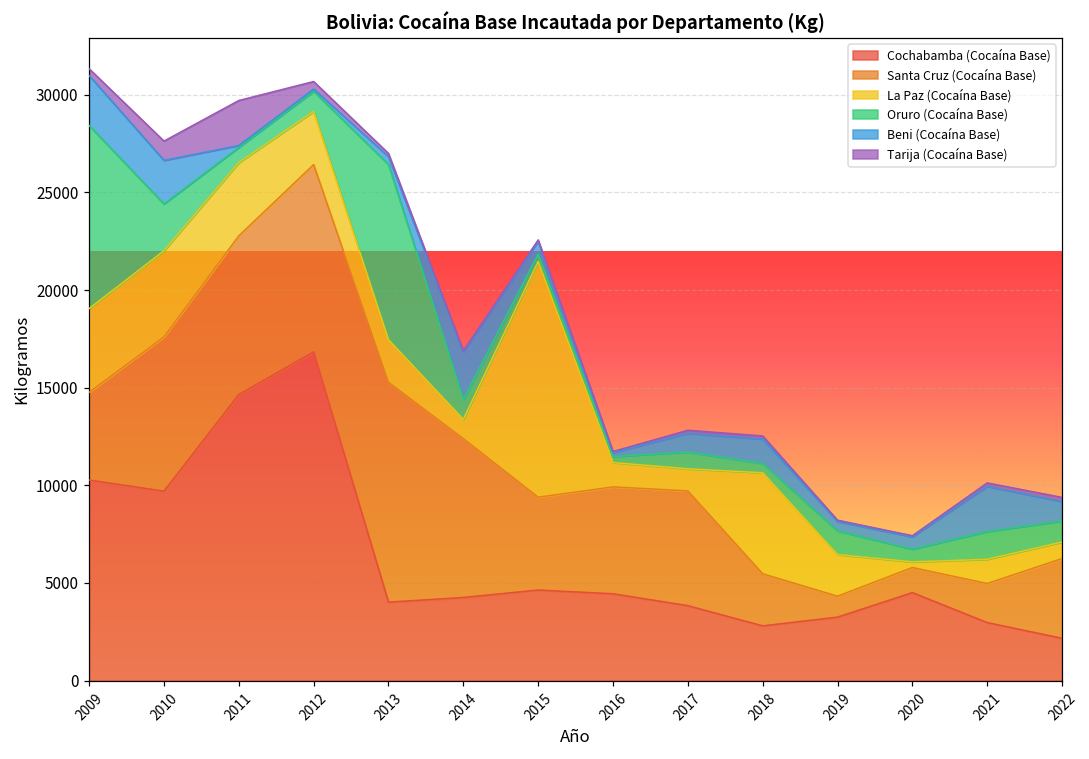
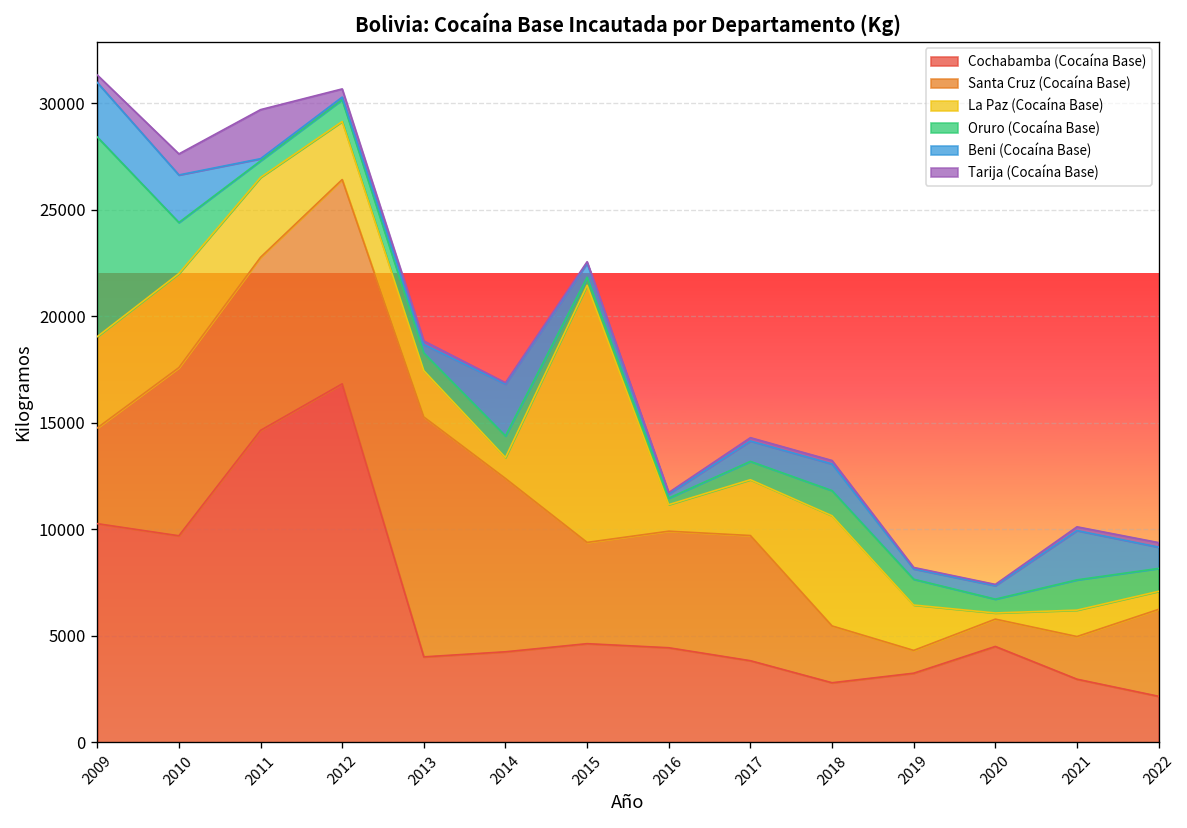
Oruro (Cocaína Base), 2013: 9000 -> 800
La Paz (Cocaína Base), 2017: 1100 -> 2600
Oruro (Cocaína Base), 2018: 500 -> 1200
